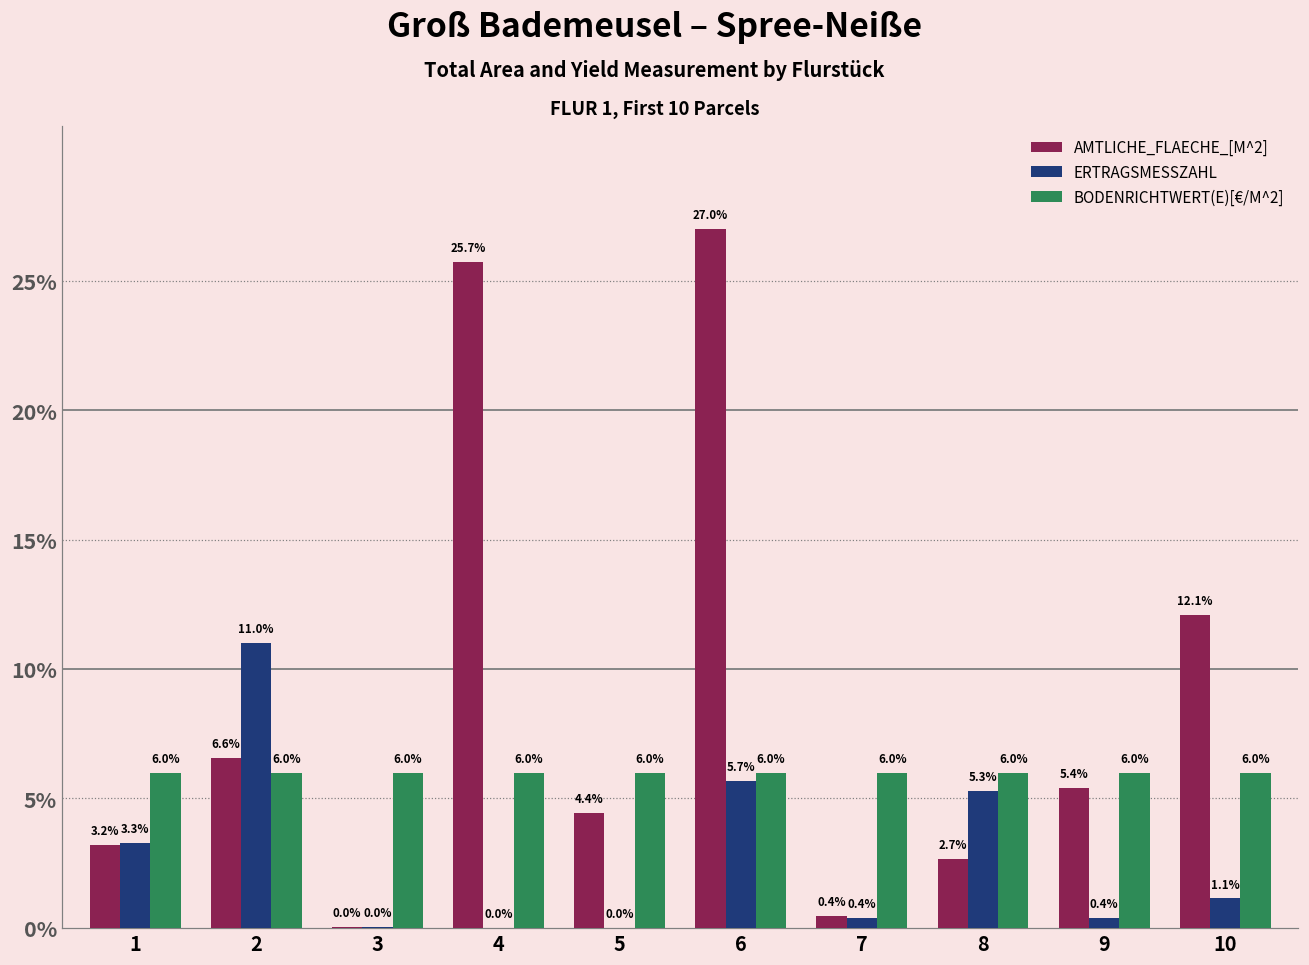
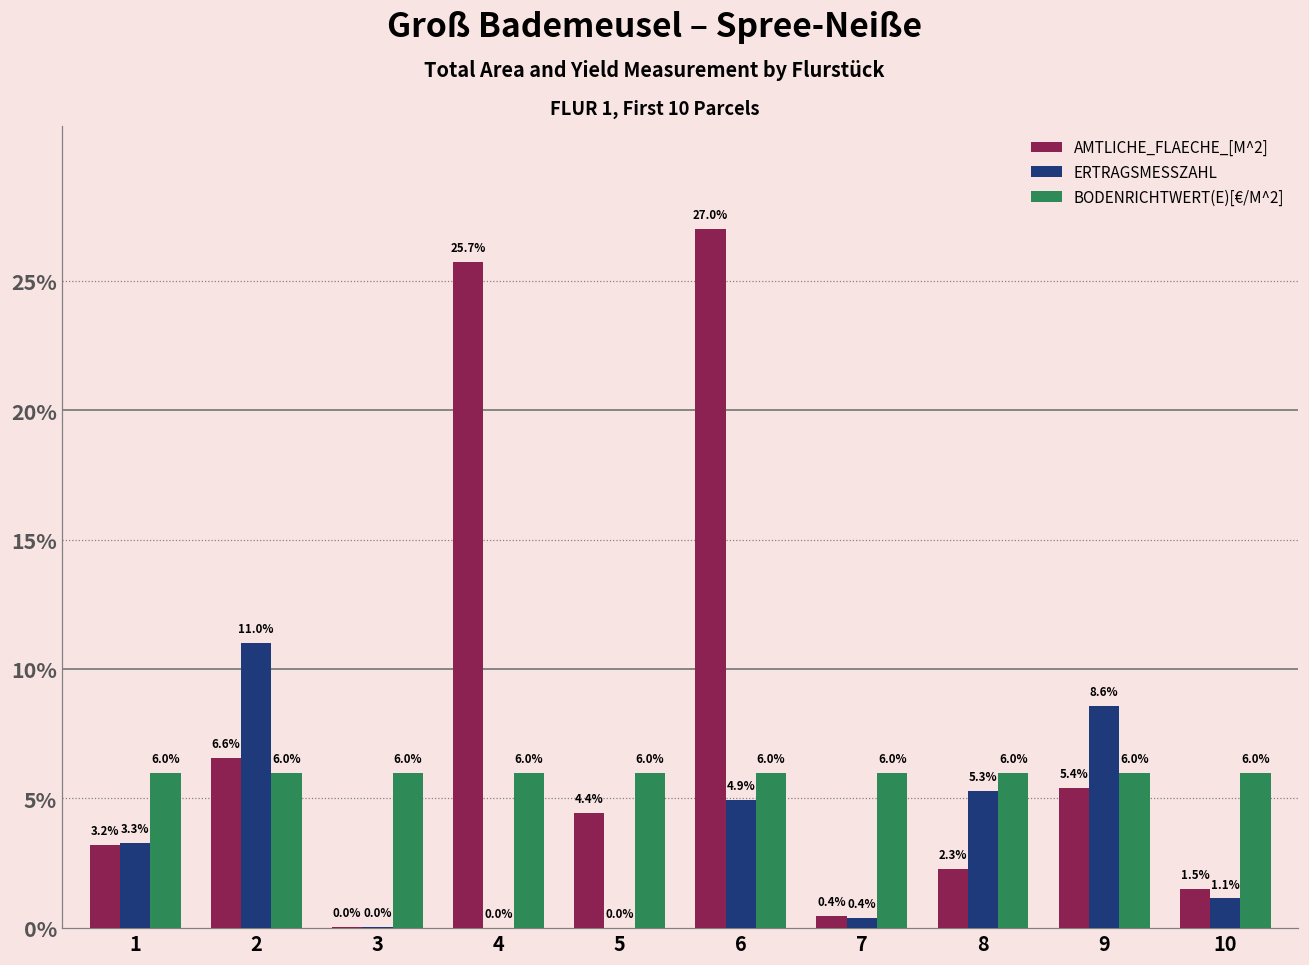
ERTRAGSMESSZAHL, 6: 5.7% -> 4.9%
AMTLICHE_FLAECHE_[M^2], 8: 2.7% -> 2.3%
ERTRAGSMESSZAHL, 9: 0.4% -> 8.6%
AMTLICHE_FLAECHE_[M^2], 10: 12.1% -> 1.5%
